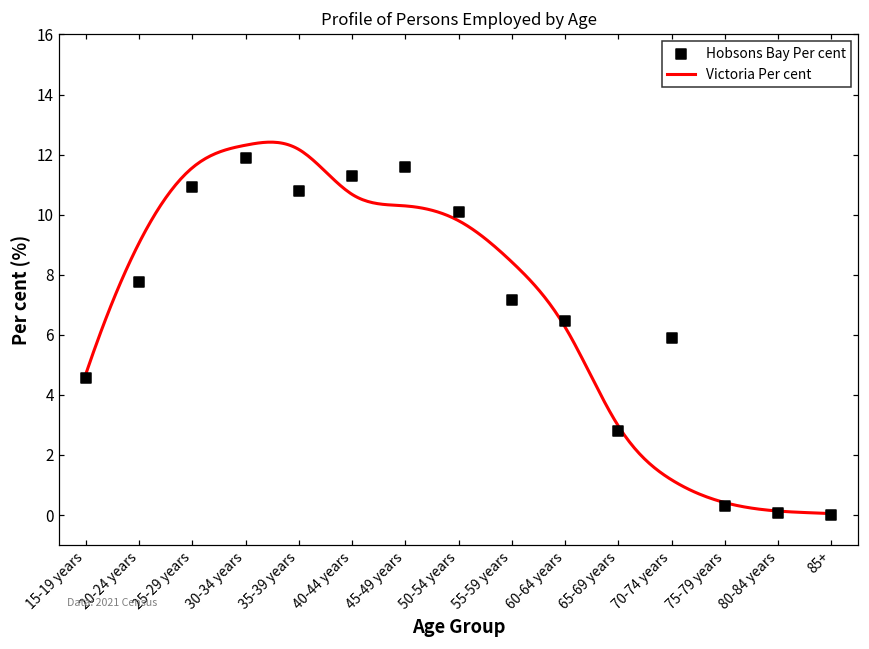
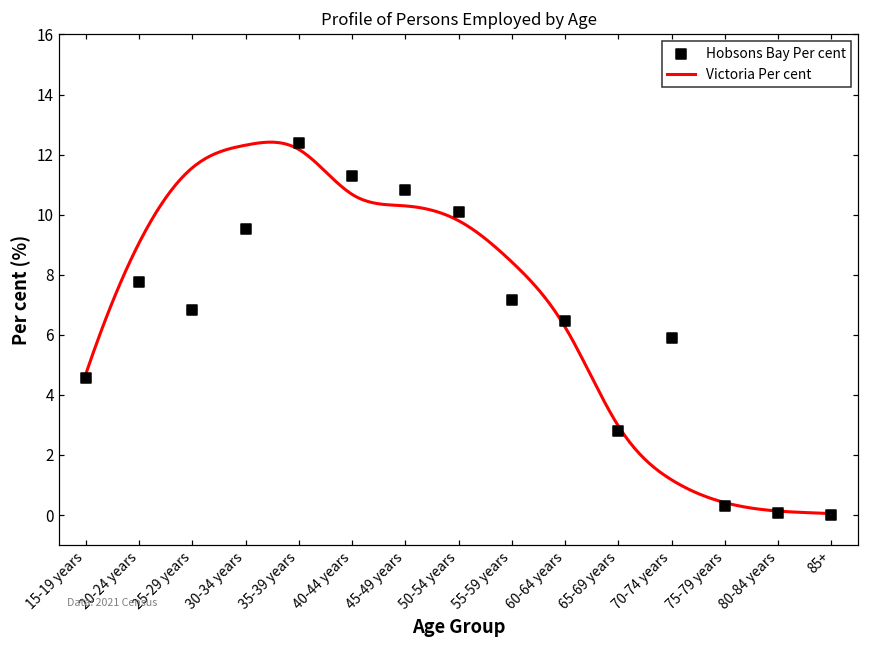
Hobsons Bay Per cent, 25-29 years: 10.9 -> 6.8
Hobsons Bay Per cent, 30-34 years: 11.9 -> 9.5
Hobsons Bay Per cent, 35-39 years: 10.8 -> 12.4
Hobsons Bay Per cent, 45-49 years: 11.6 -> 10.8
